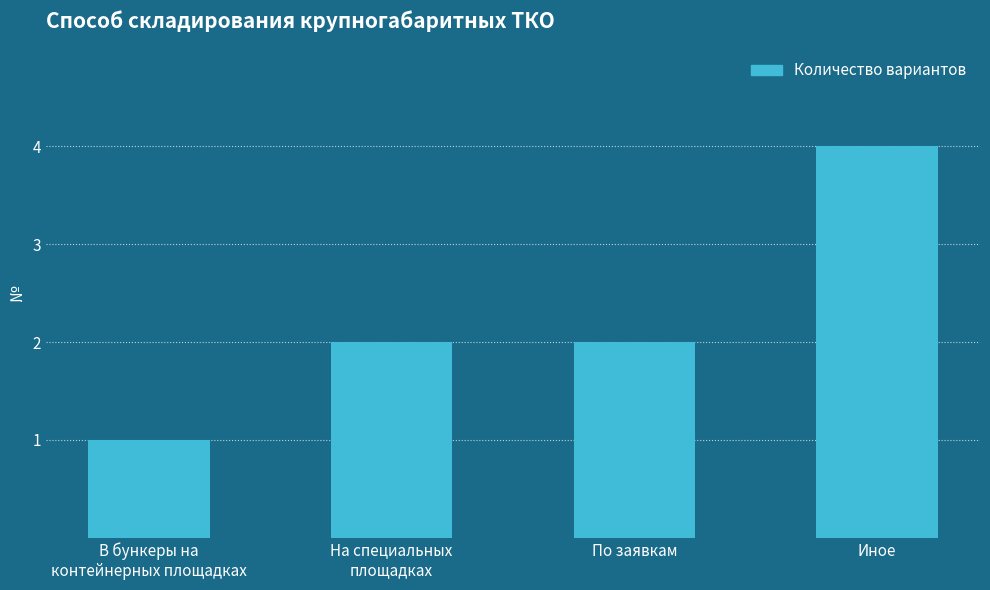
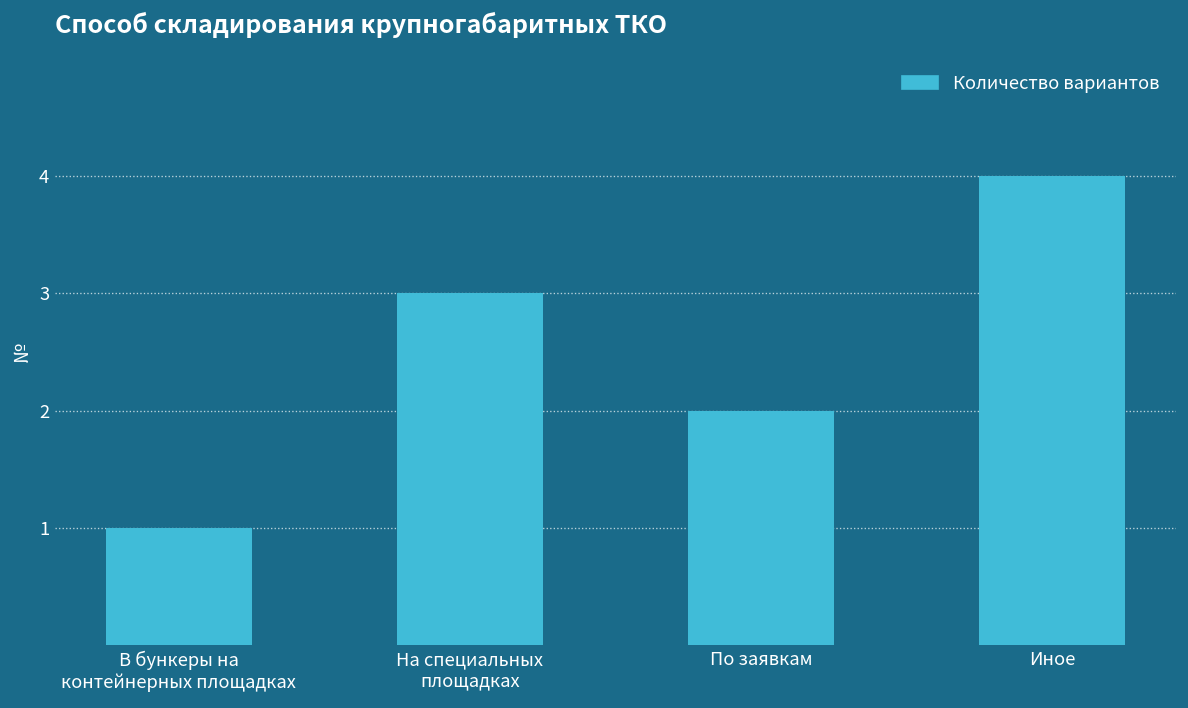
На специальных площадках: 2 -> 3
